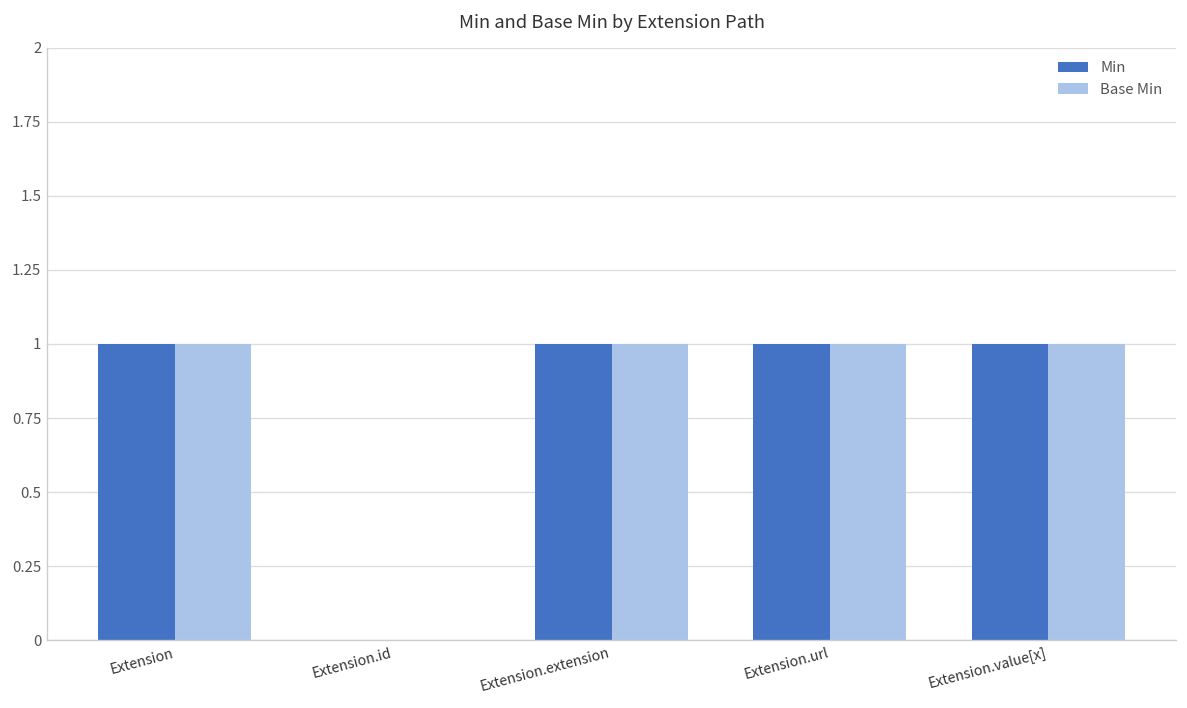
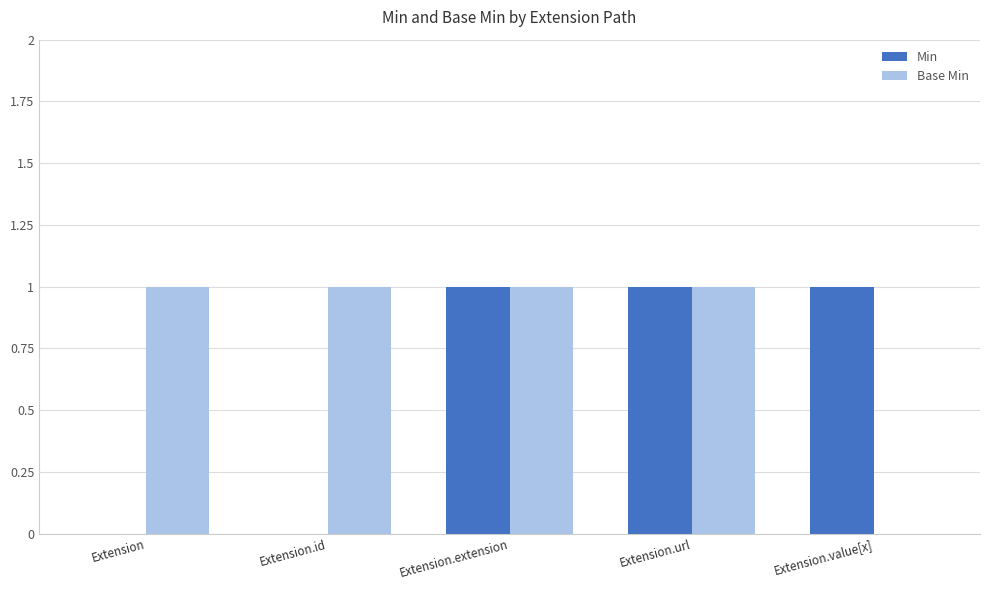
Min, Extension: 1 -> 0
Base Min, Extension.id: 0 -> 1
Base Min, Extension.value[x]: 1 -> 0
